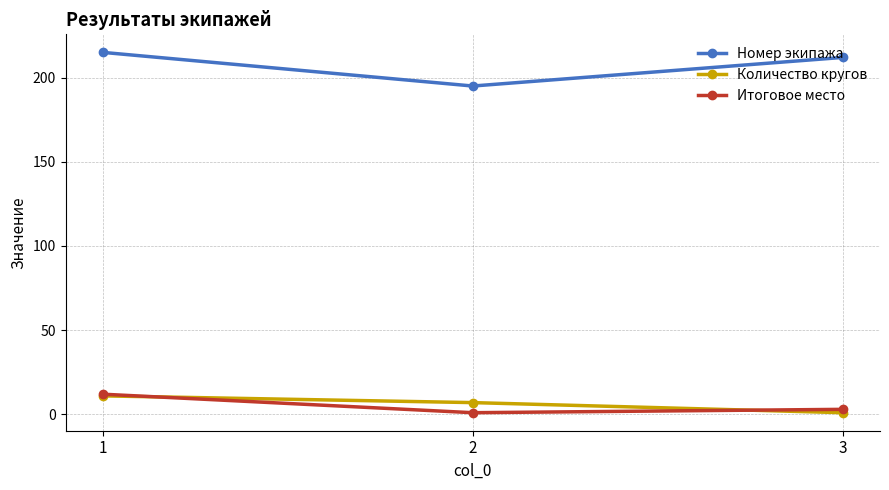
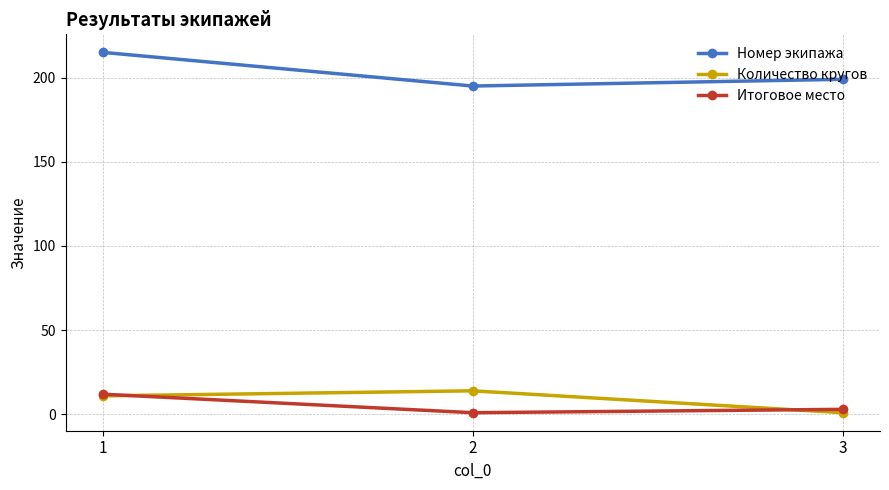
Количество кругов, 2: 7 -> 14
Номер экипажа, 3: 212 -> 199
